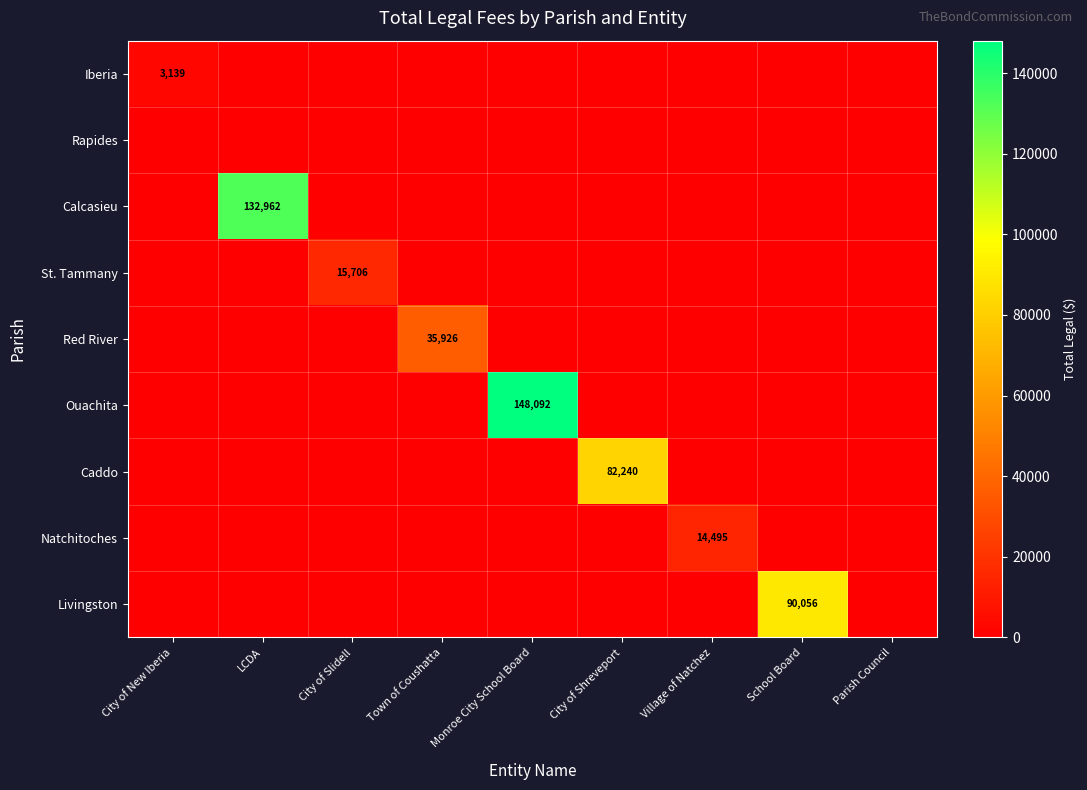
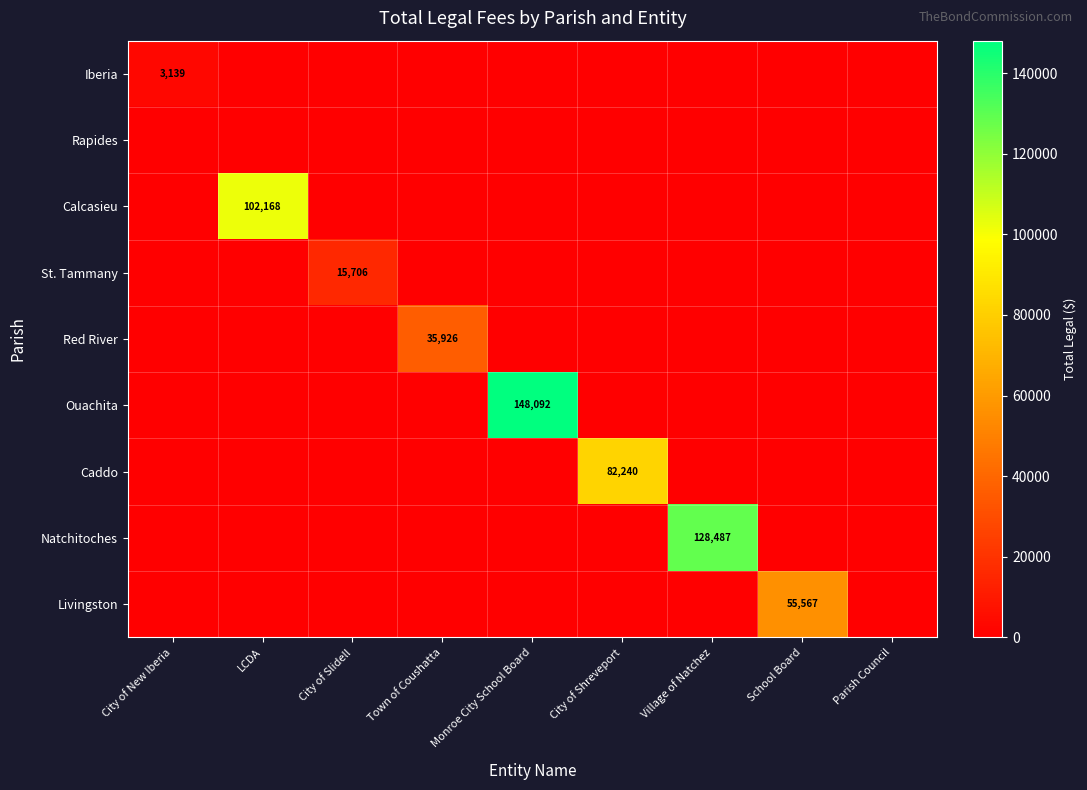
Calcasieu, LCDA: 132,962 -> 102,168
Natchitoches, Village of Natchez: 14,495 -> 128,487
Livingston, School Board: 90,056 -> 55,567
